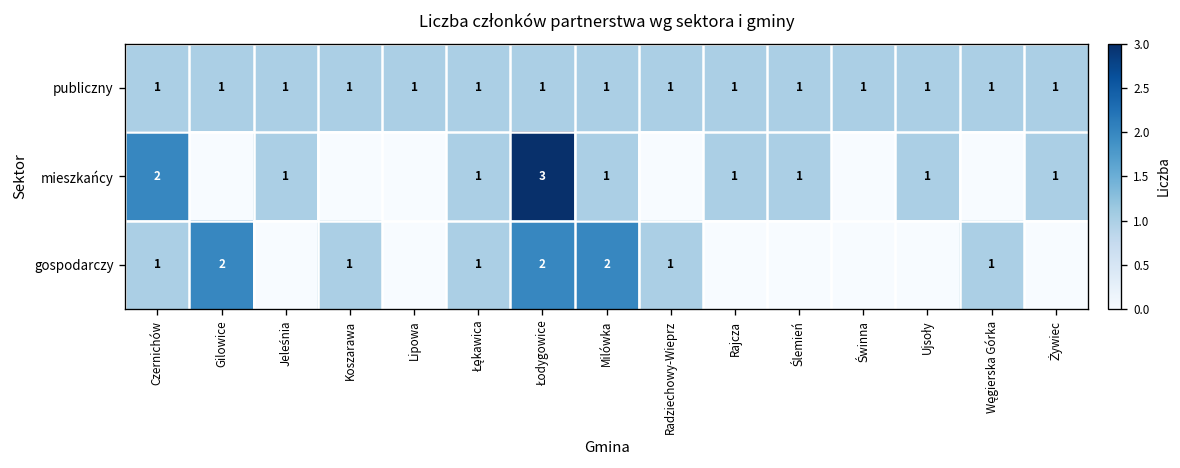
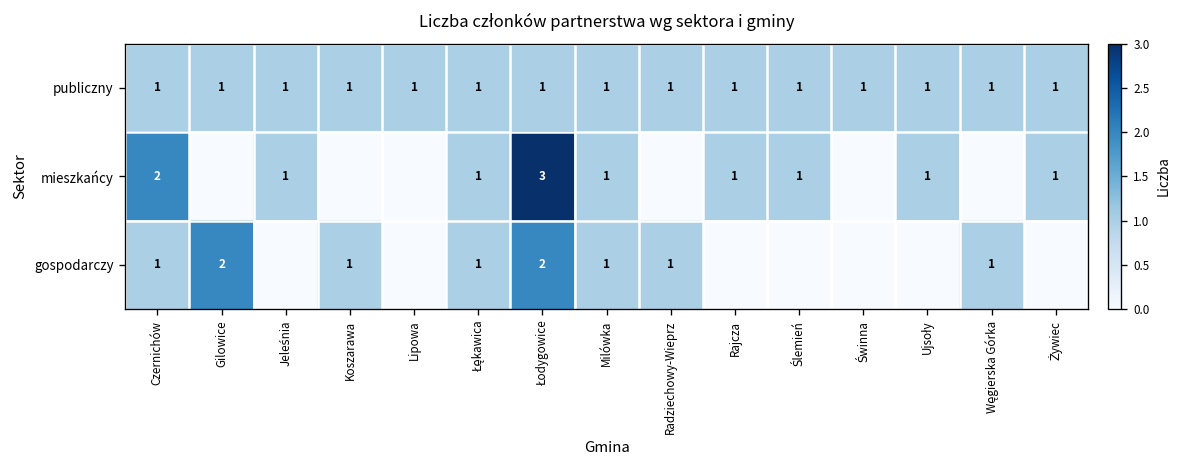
gospodarczy, Milówka: 2 -> 1
